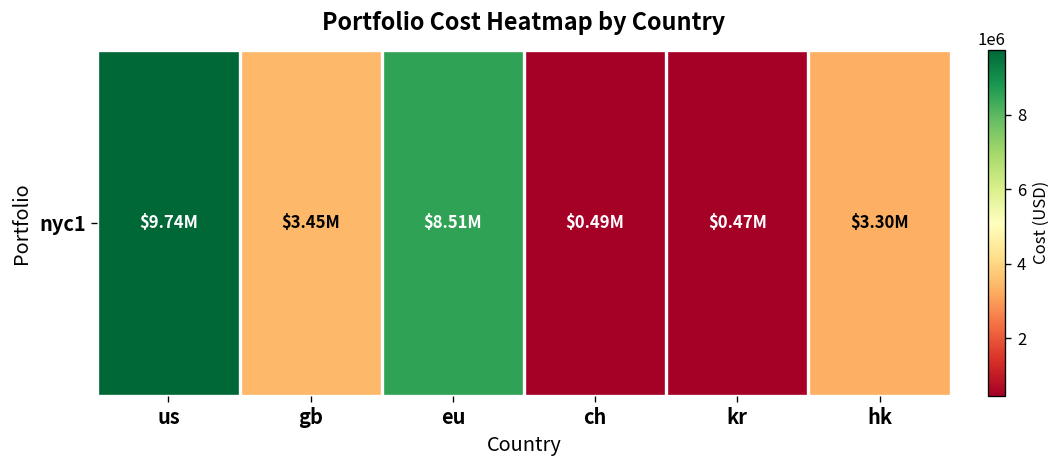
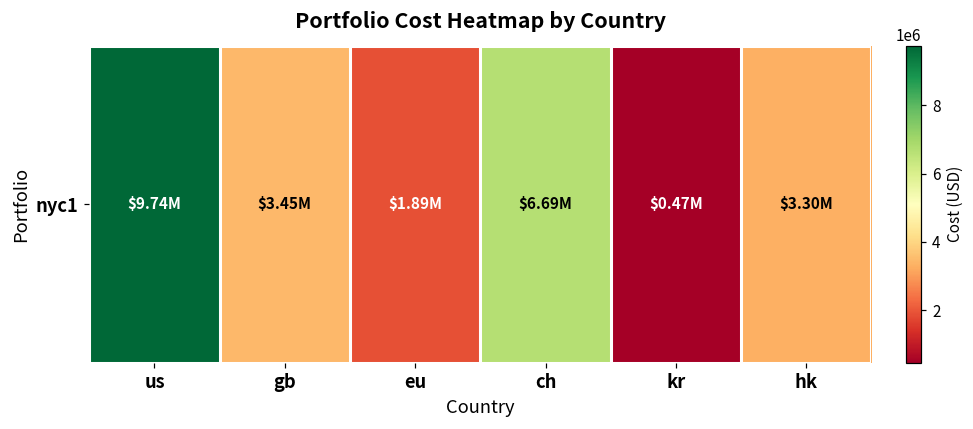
nyc1, eu: $8.51M -> $1.89M
nyc1, ch: $0.49M -> $6.69M
